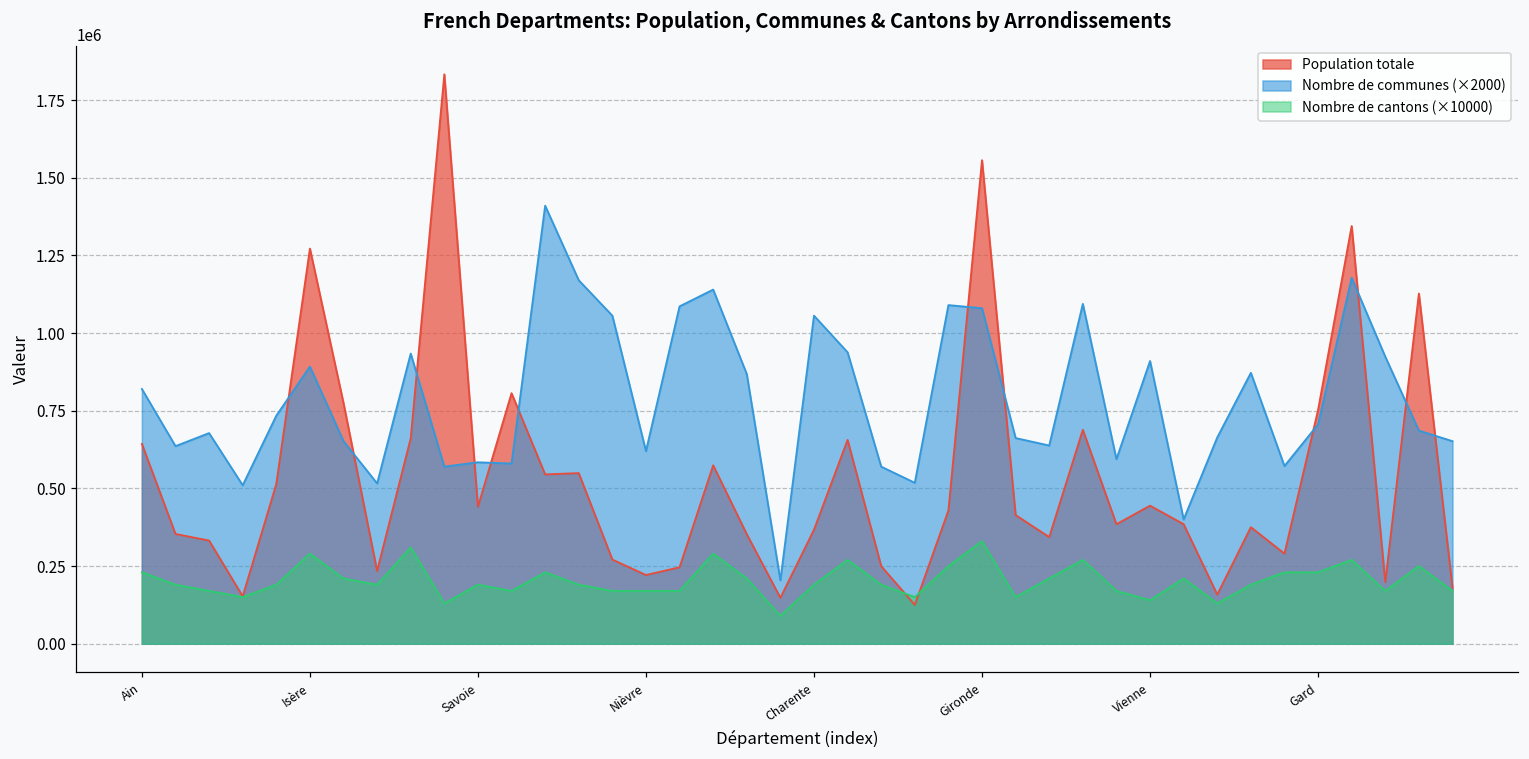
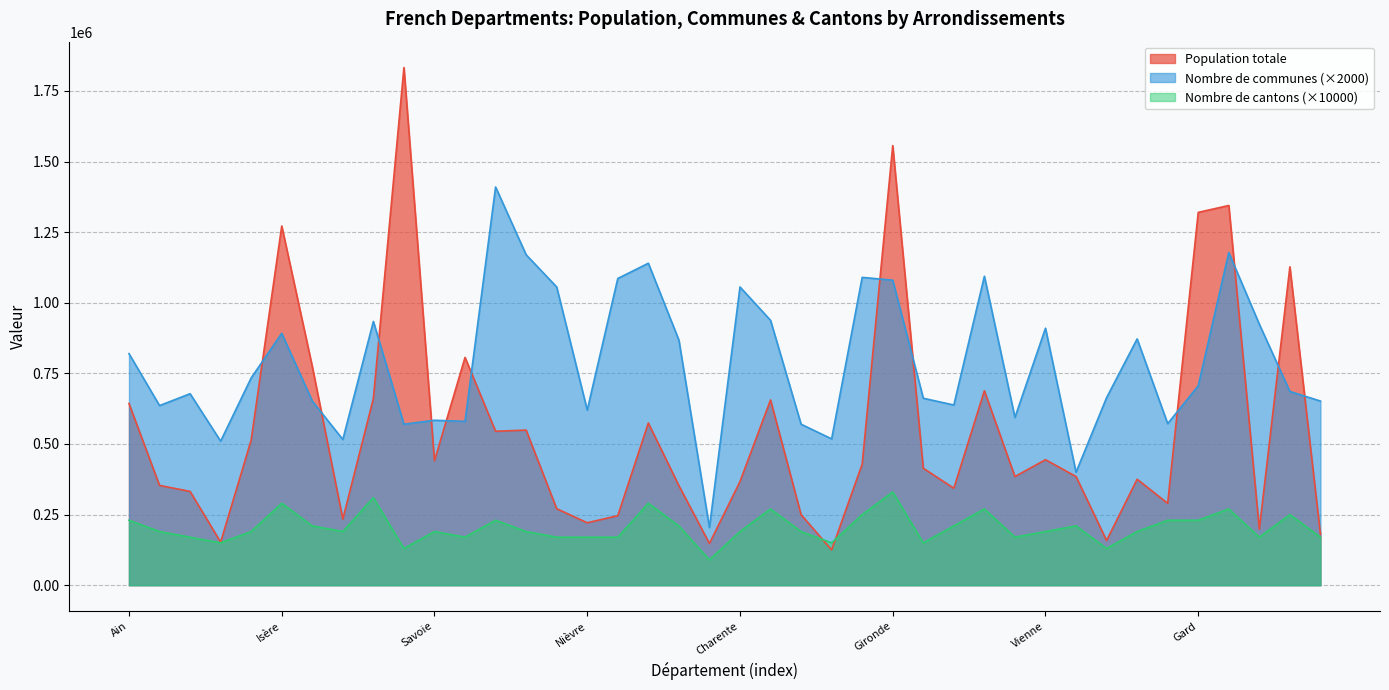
Nombre de cantons (×10000), Vienne: 140000 -> 190000
Population totale, Gard: 750000 -> 1320000
